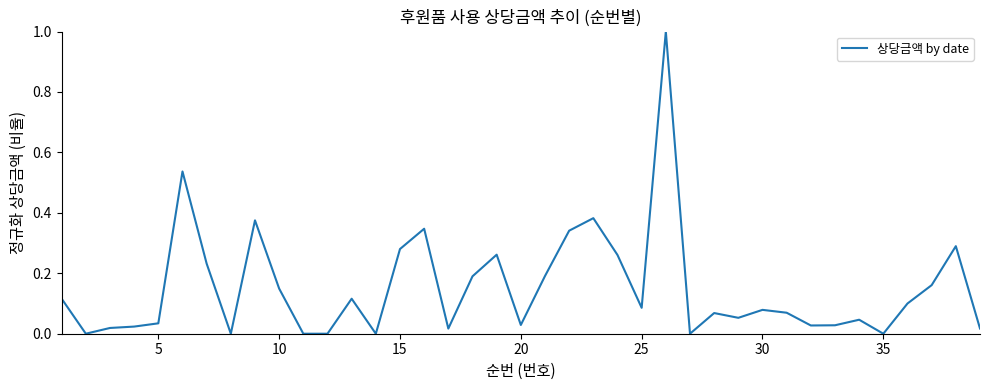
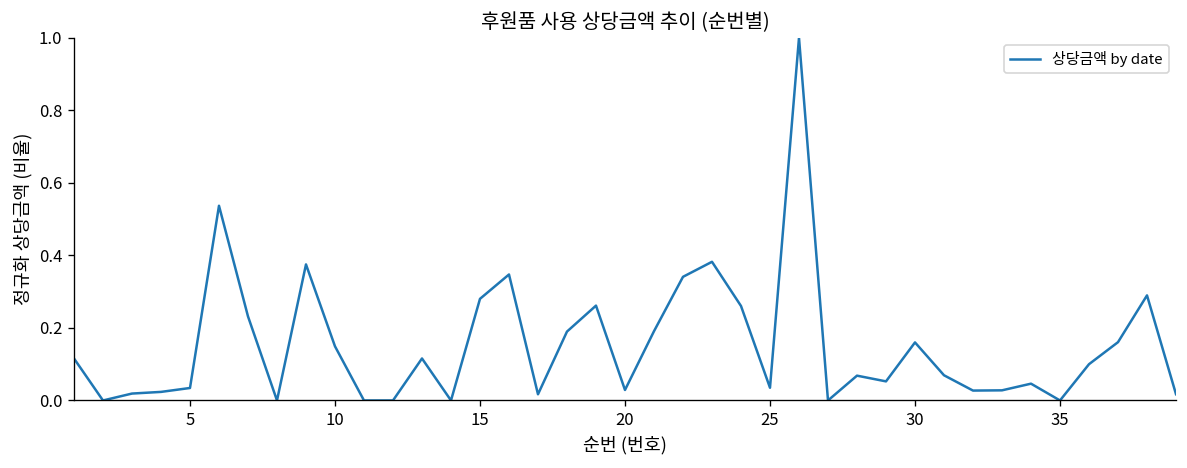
25: 0.09 -> 0.04
30: 0.08 -> 0.16
